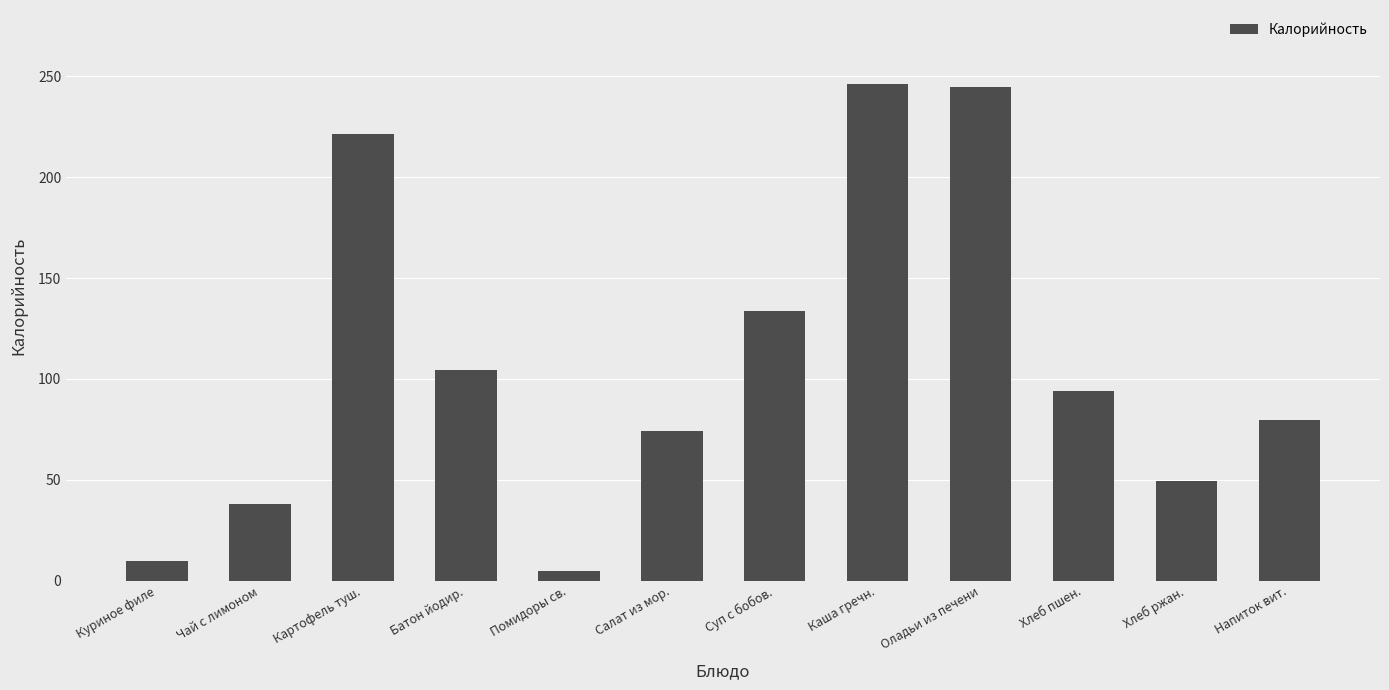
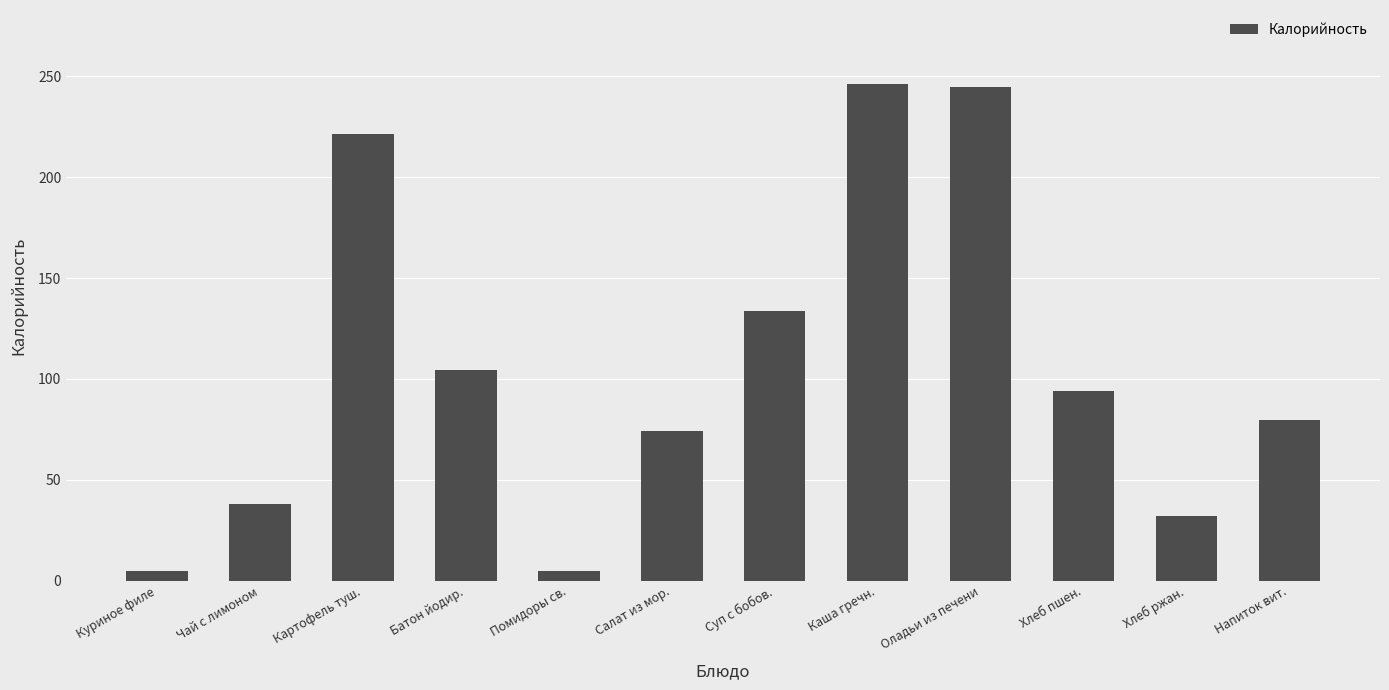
Куриное филе: 10 -> 5
Хлеб ржан.: 50 -> 32
